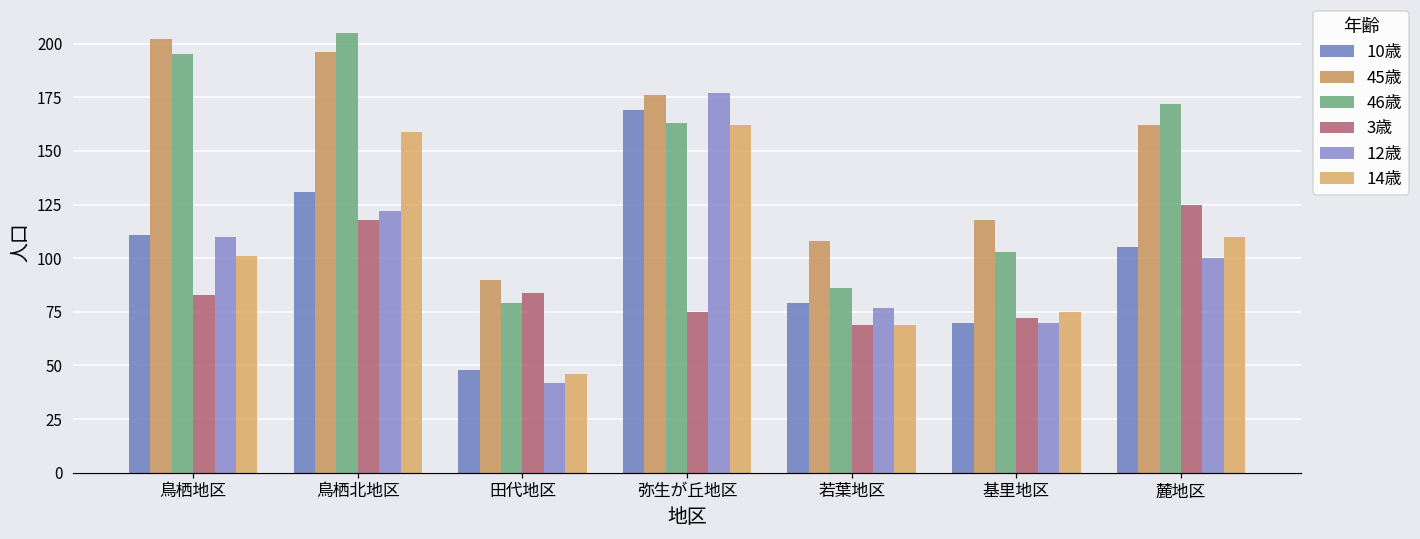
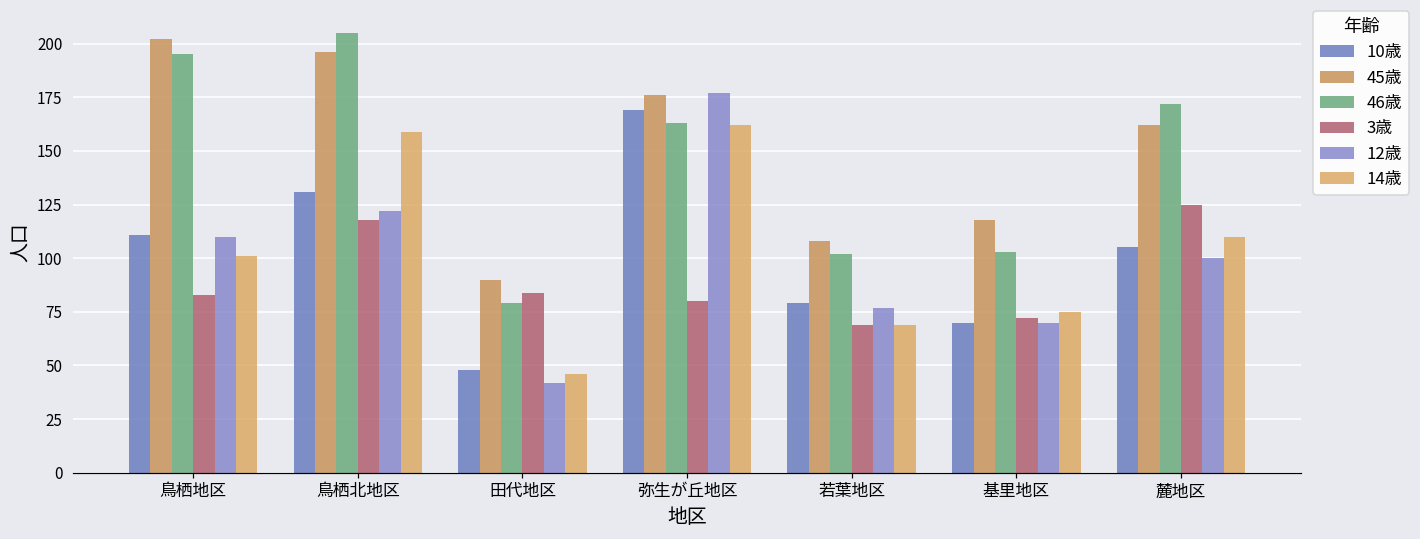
3歳, 弥生が丘地区: 75 -> 80
46歳, 若葉地区: 86 -> 102
